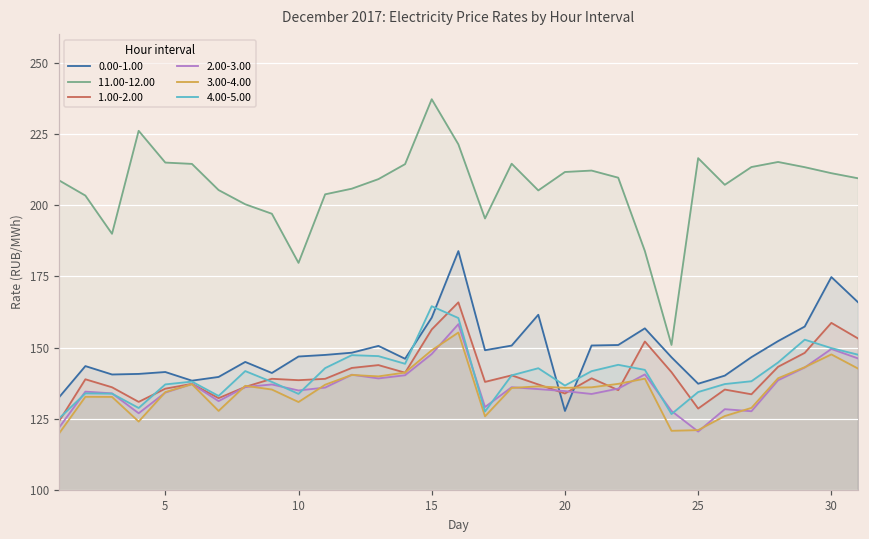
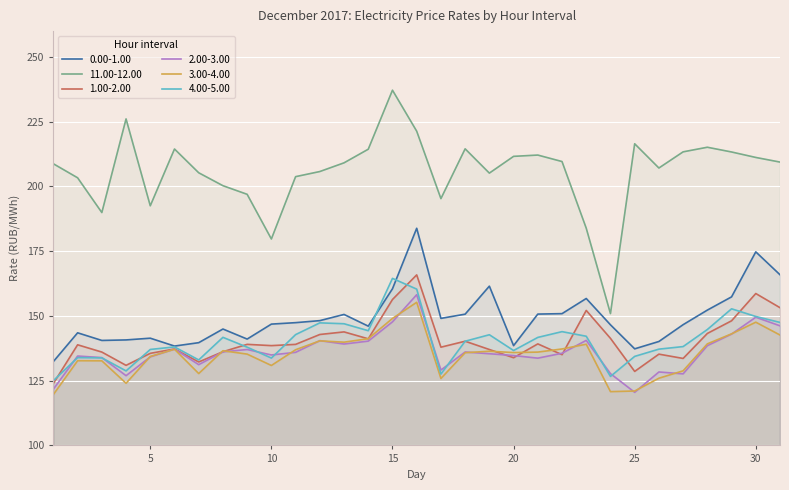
11.00-12.00, 5: 215 -> 193
0.00-1.00, 20: 128 -> 139
